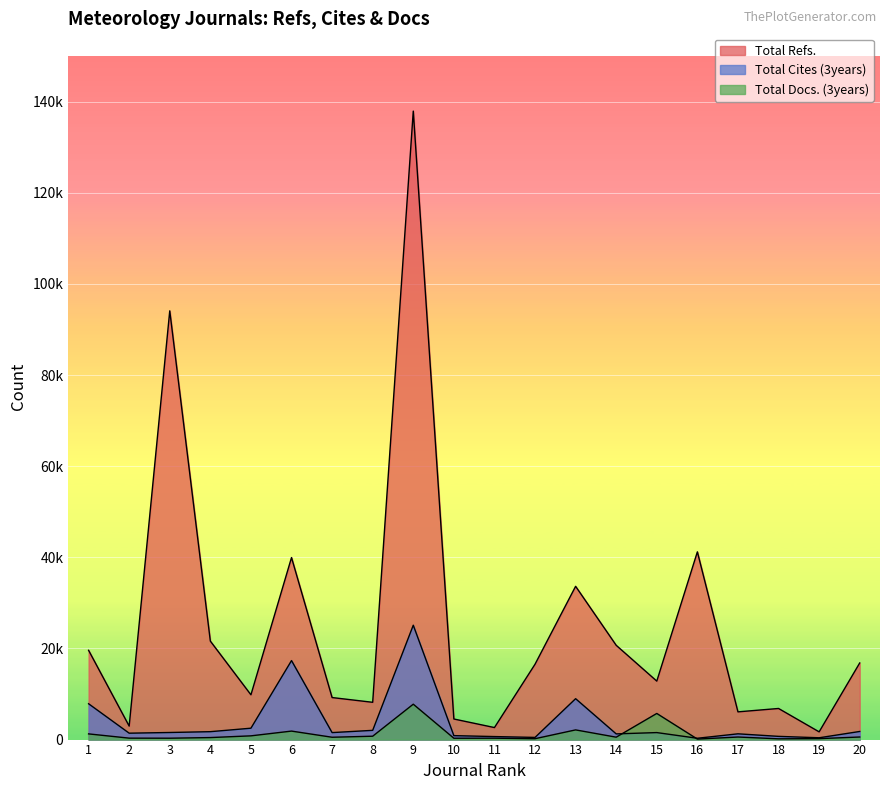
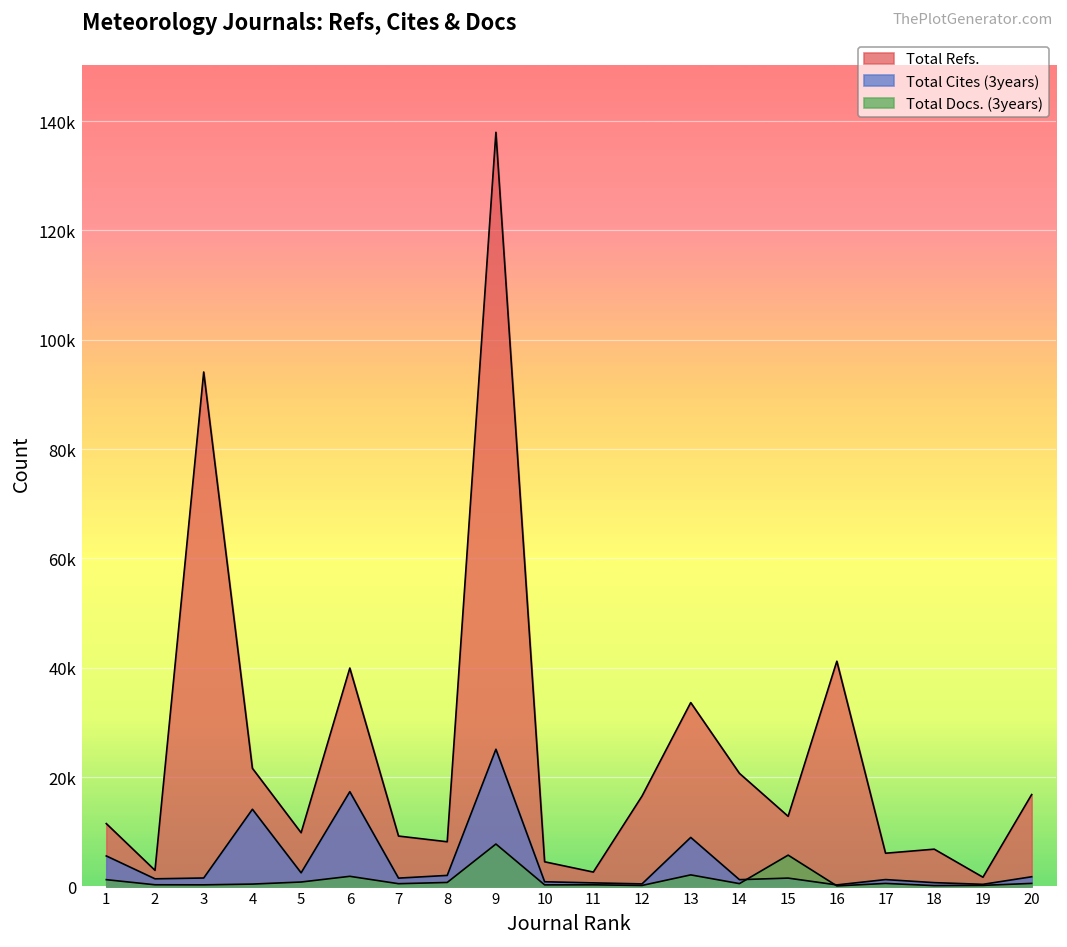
Total Refs., 1: 20000 -> 12000
Total Cites (3years), 1: 8000 -> 6000
Total Cites (3years), 4: 2000 -> 14000
